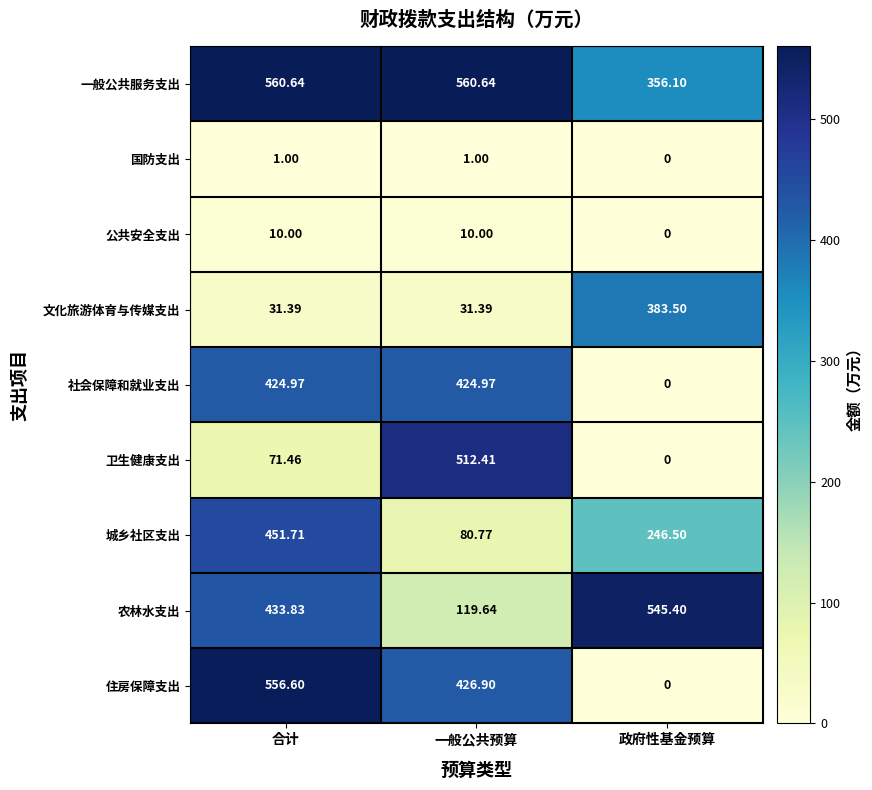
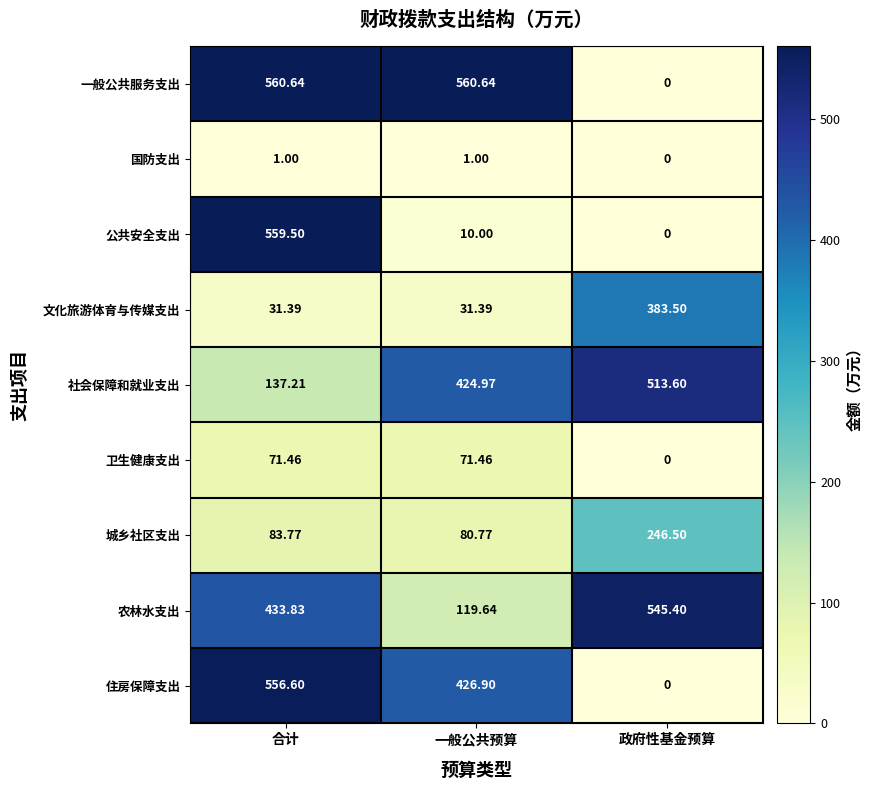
一般公共服务支出, 政府性基金预算: 356.10 -> 0
公共安全支出, 合计: 10.00 -> 559.50
社会保障和就业支出, 合计: 424.97 -> 137.21
社会保障和就业支出, 政府性基金预算: 0 -> 513.60
卫生健康支出, 一般公共预算: 512.41 -> 71.46
城乡社区支出, 合计: 451.71 -> 83.77
